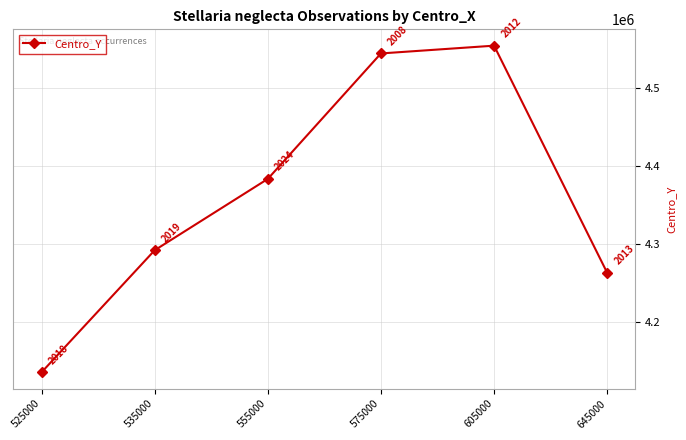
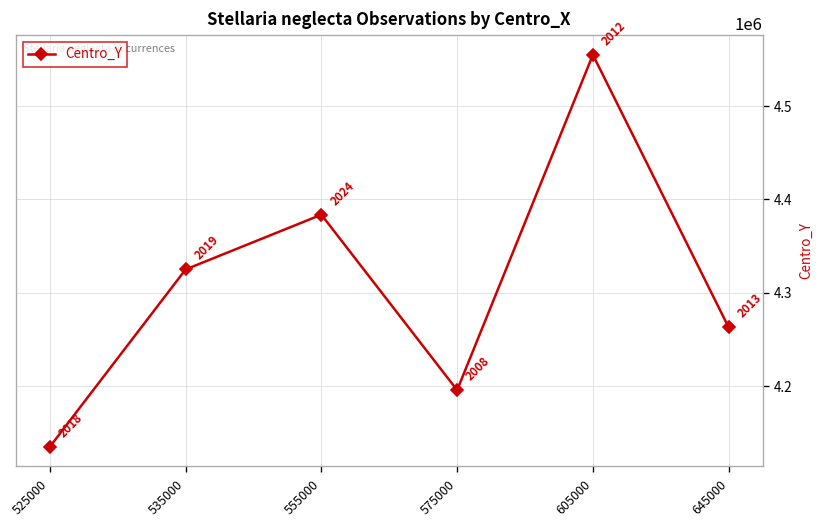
535000: 4290000 -> 4330000
575000: 4550000 -> 4200000
